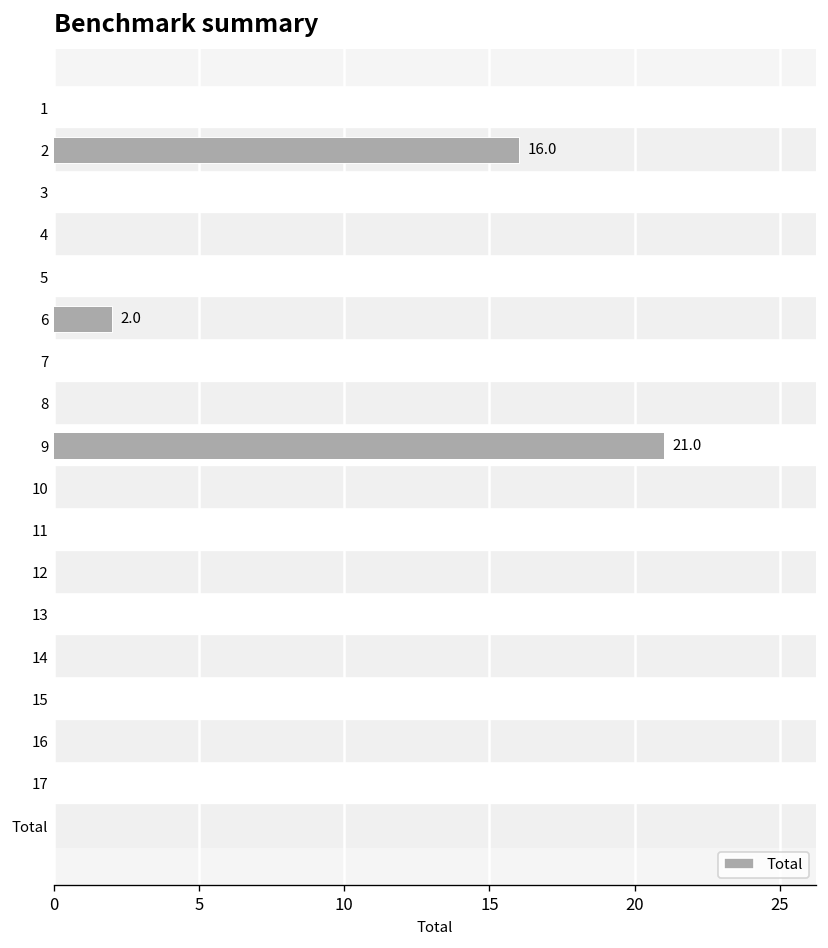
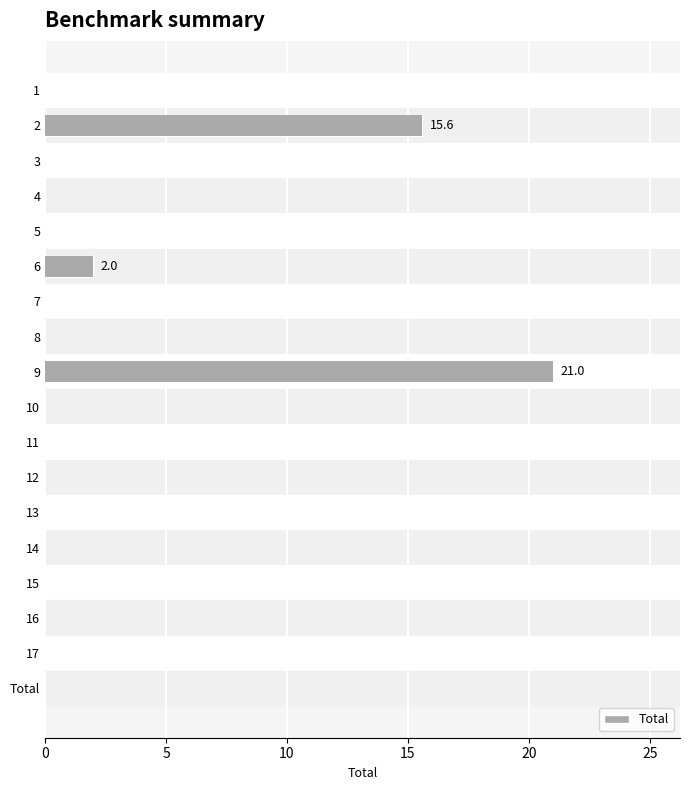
2: 16.0 -> 15.6
